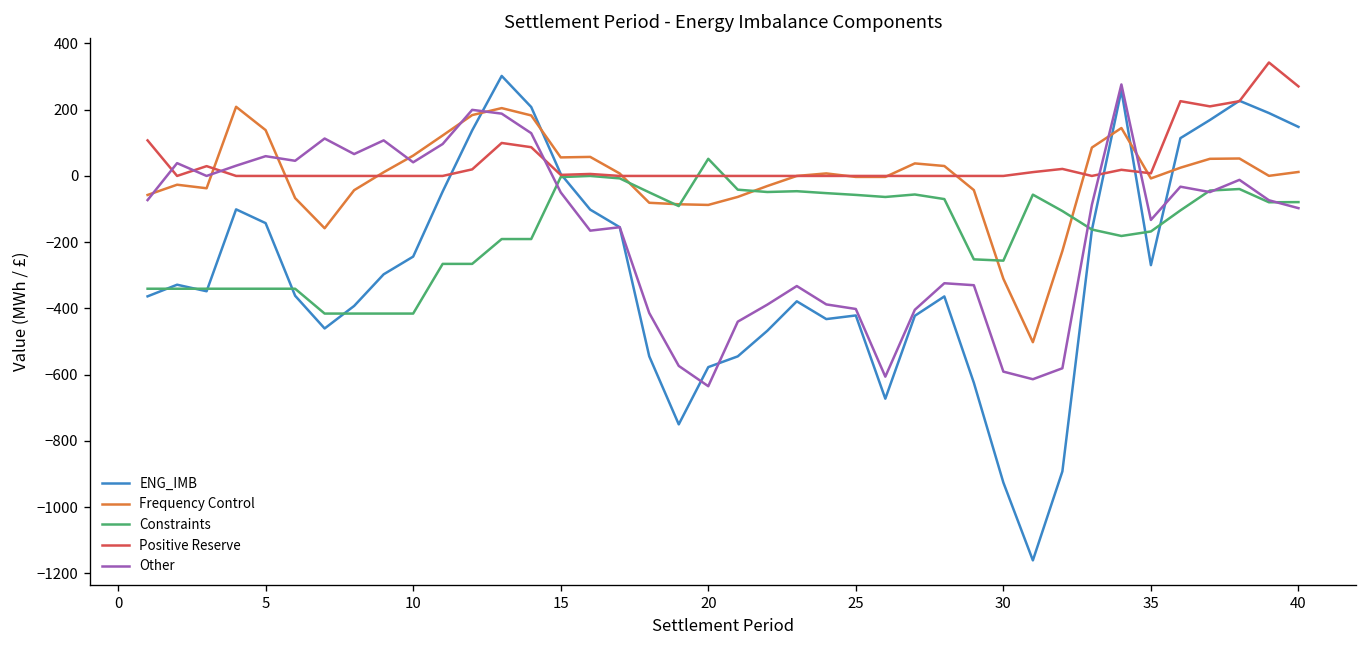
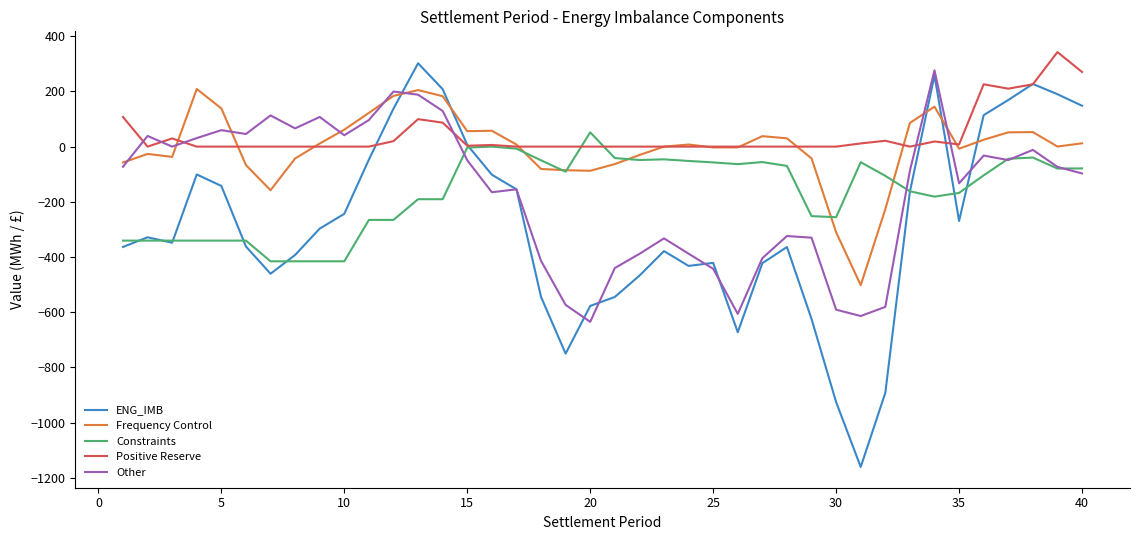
Other, 25: -400 -> -440
